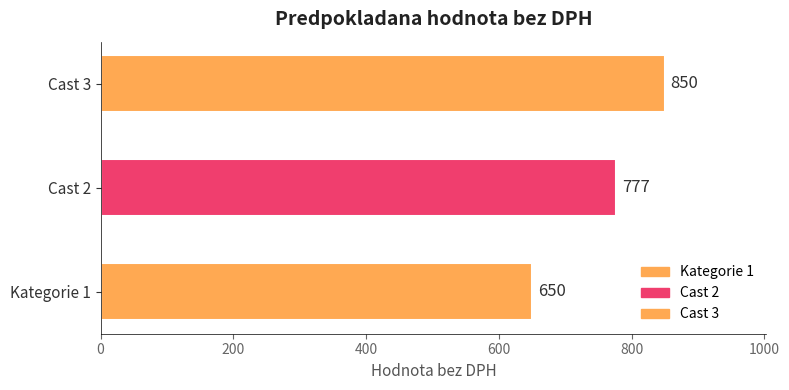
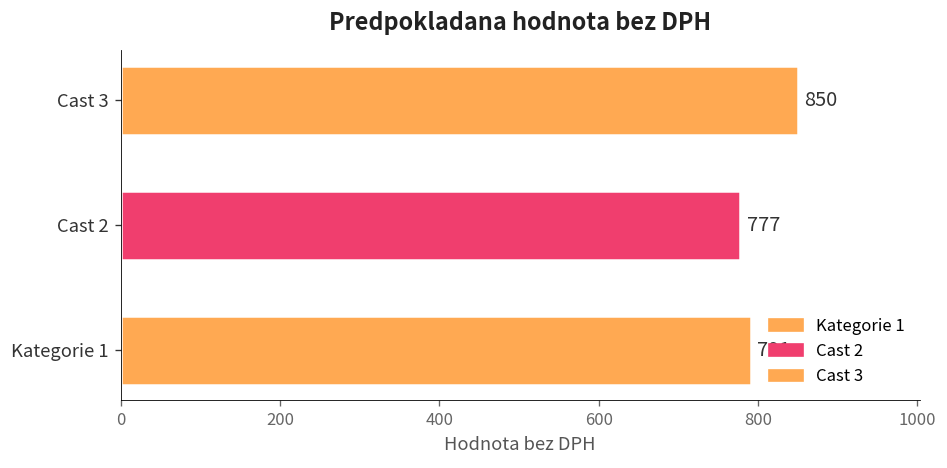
Kategorie 1: 650 -> 791
